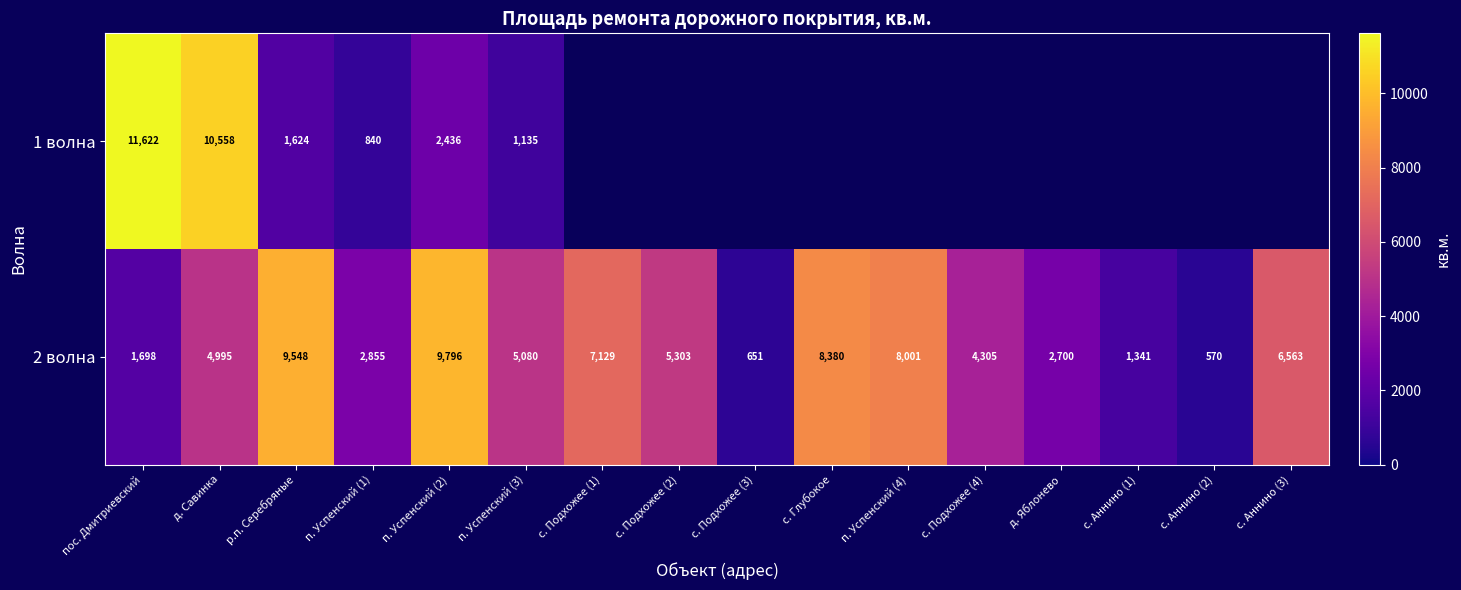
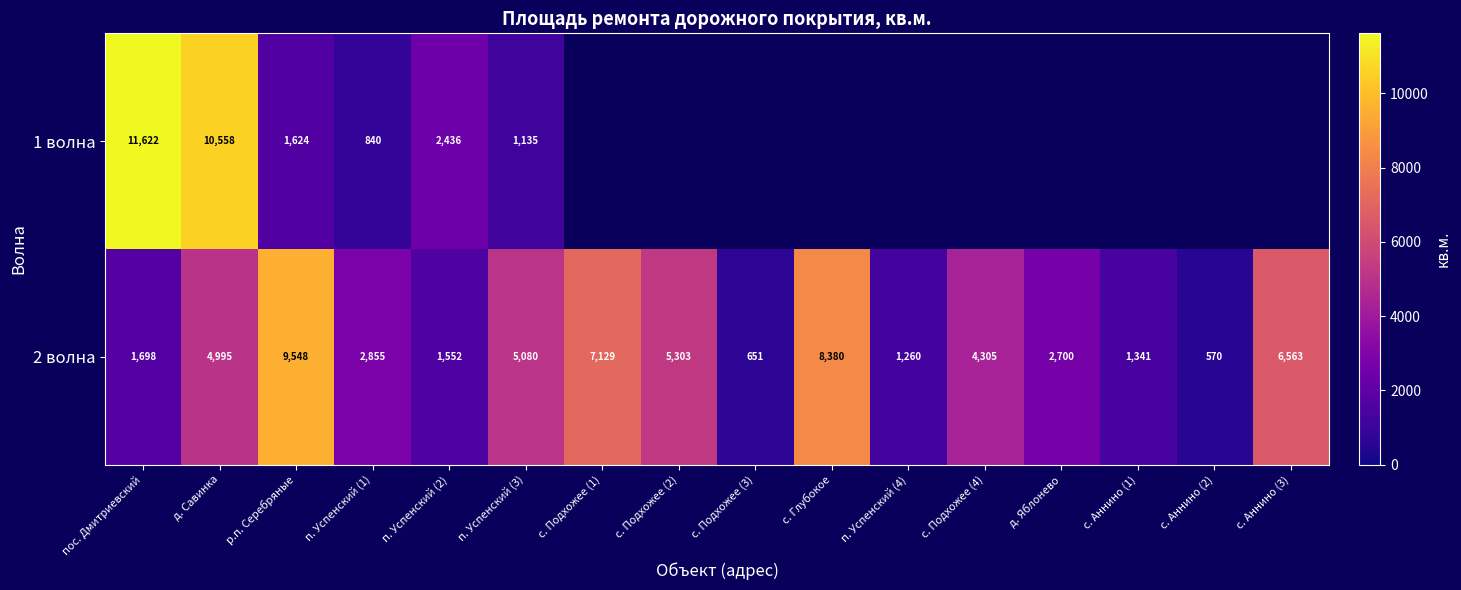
2 волна, п. Успенский (2): 9,796 -> 1,552
2 волна, п. Успенский (4): 8,001 -> 1,260
